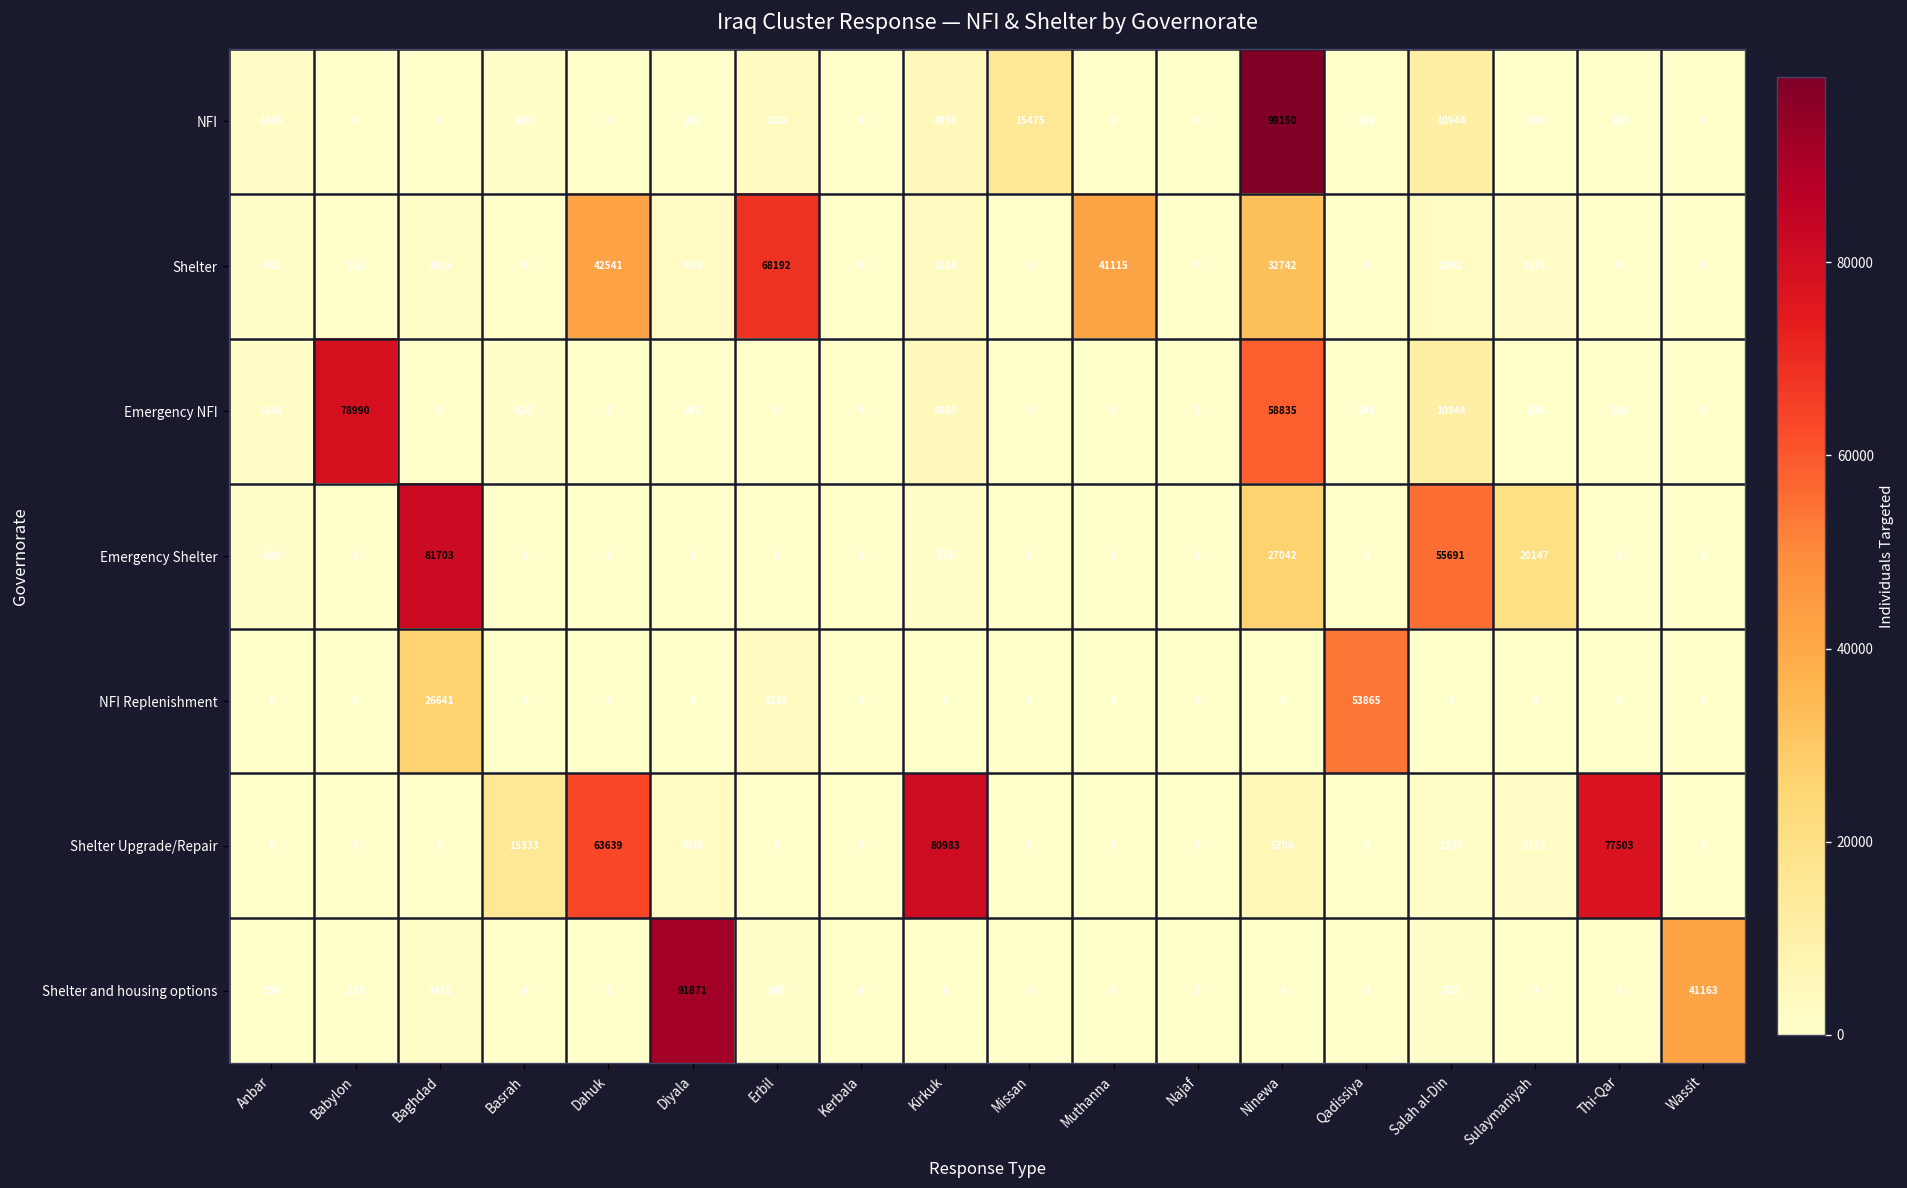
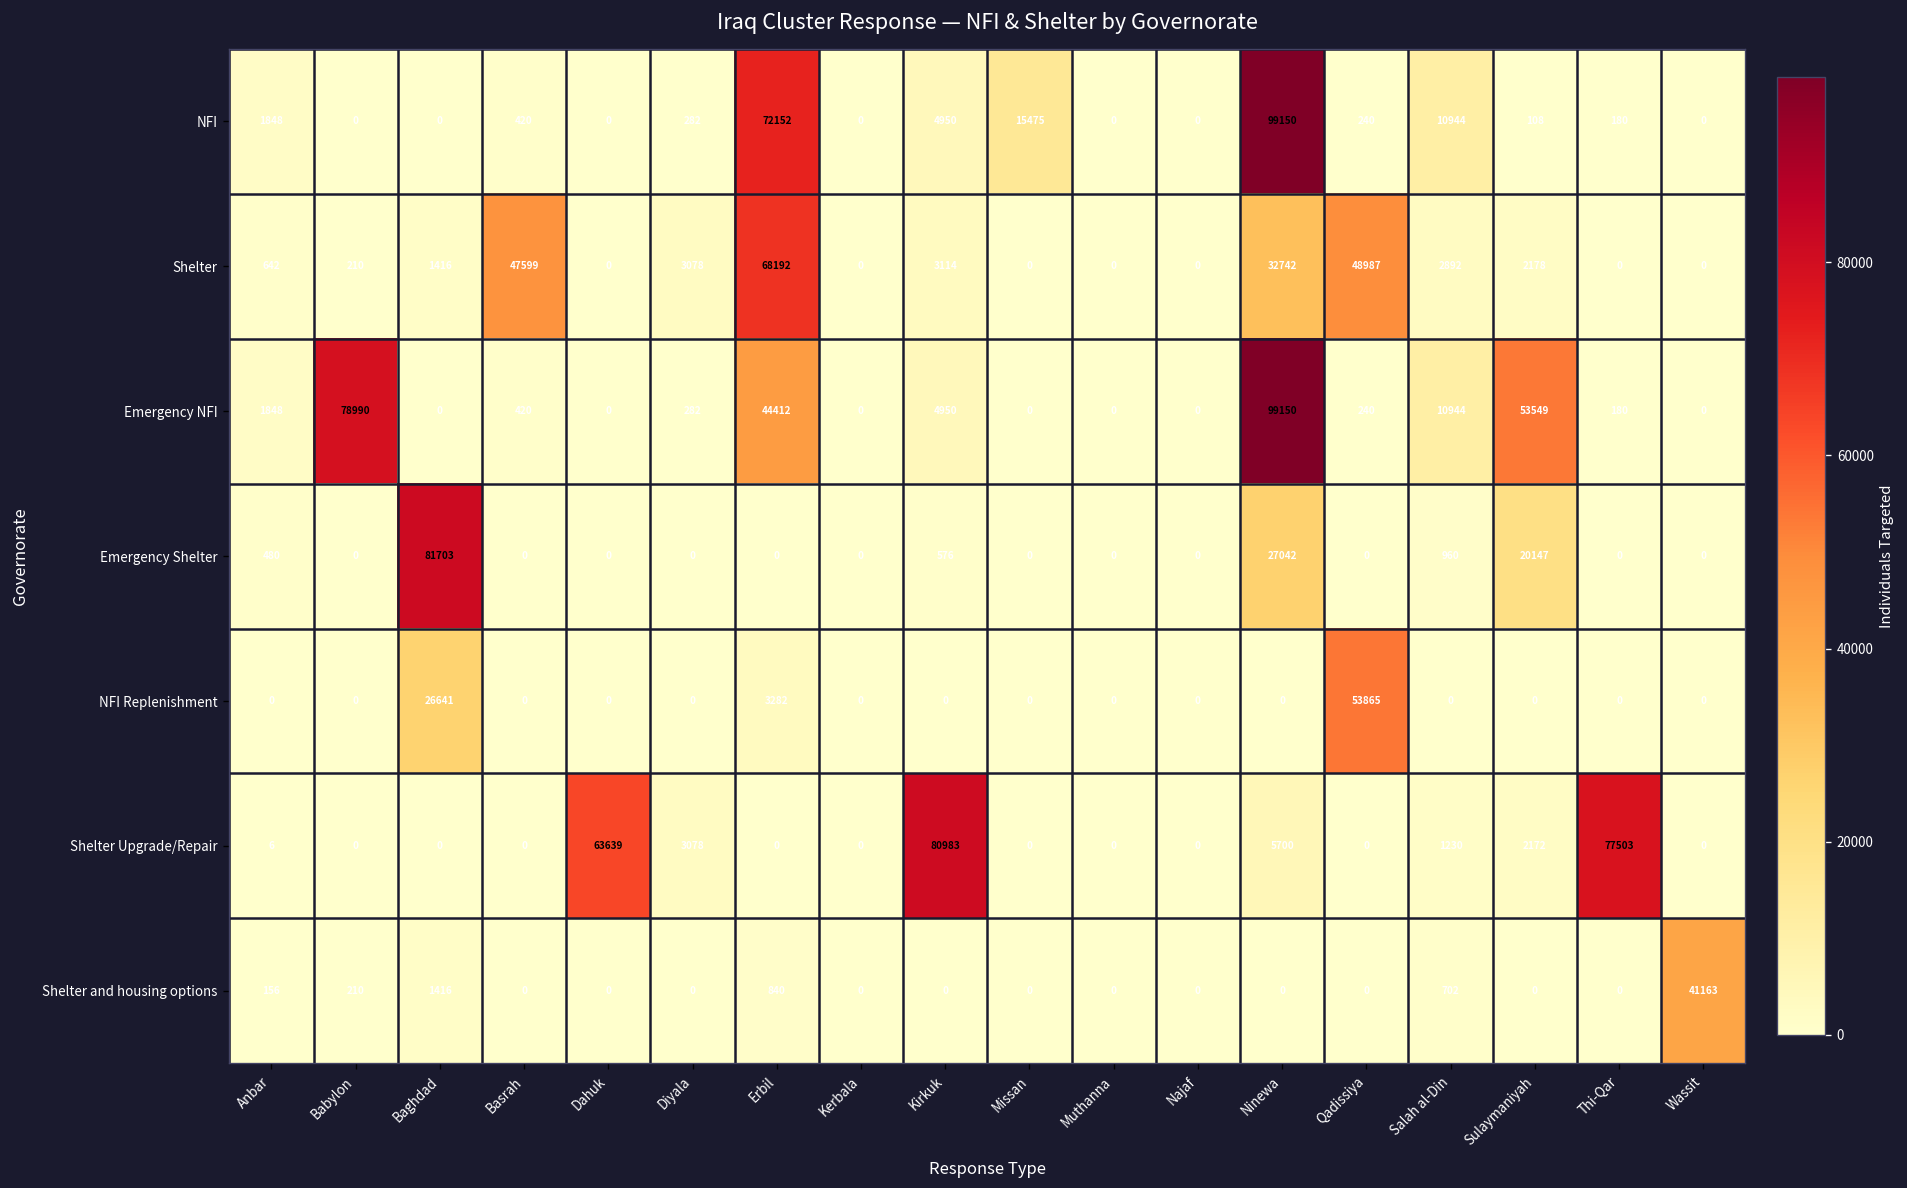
NFI, Erbil: 3282 -> 72152
Shelter, Basrah: 0 -> 47599
Shelter, Dahuk: 42541 -> 0
Shelter, Muthanna: 41115 -> 0
Shelter, Qadissiya: 0 -> 48987
Emergency NFI, Erbil: 0 -> 44412
Emergency NFI, Ninewa: 58835 -> 99150
Emergency NFI, Sulaymaniyah: 108 -> 53549
Emergency Shelter, Salah al-Din: 55691 -> 960
Shelter Upgrade/Repair, Basrah: 15333 -> 0
Shelter and housing options, Diyala: 91871 -> 0
